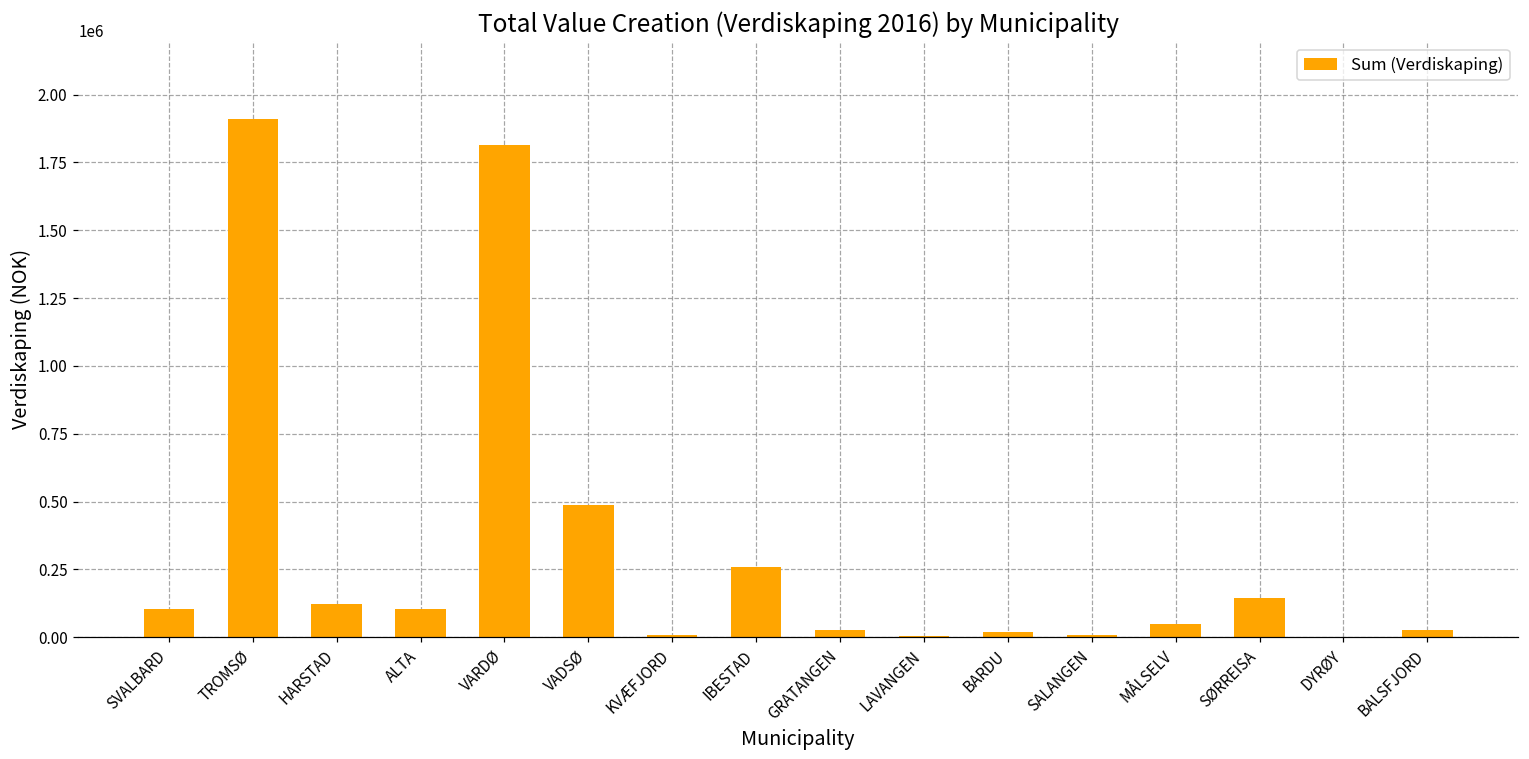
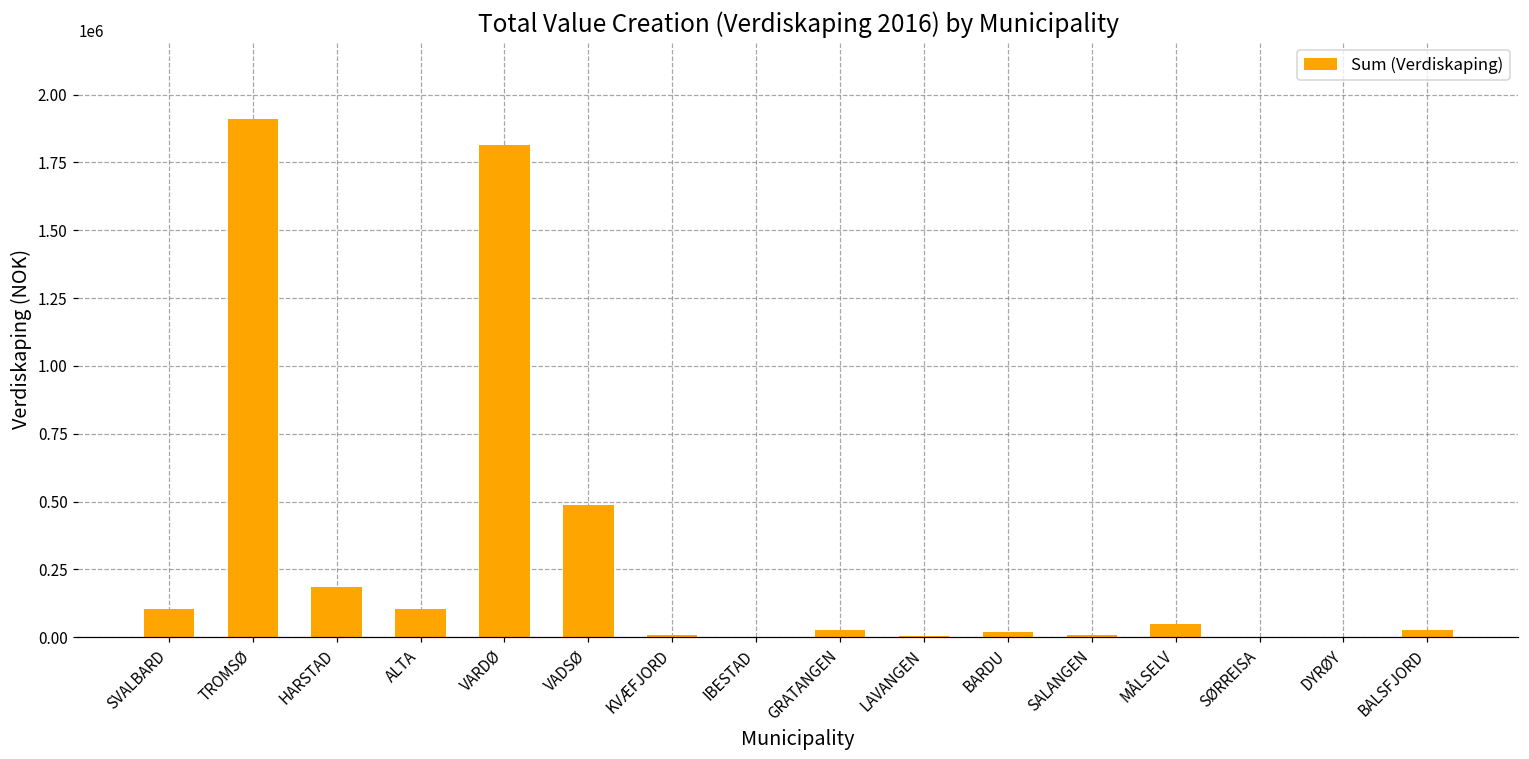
HARSTAD: 120000 -> 180000
IBESTAD: 260000 -> 0
SØRREISA: 140000 -> 0
